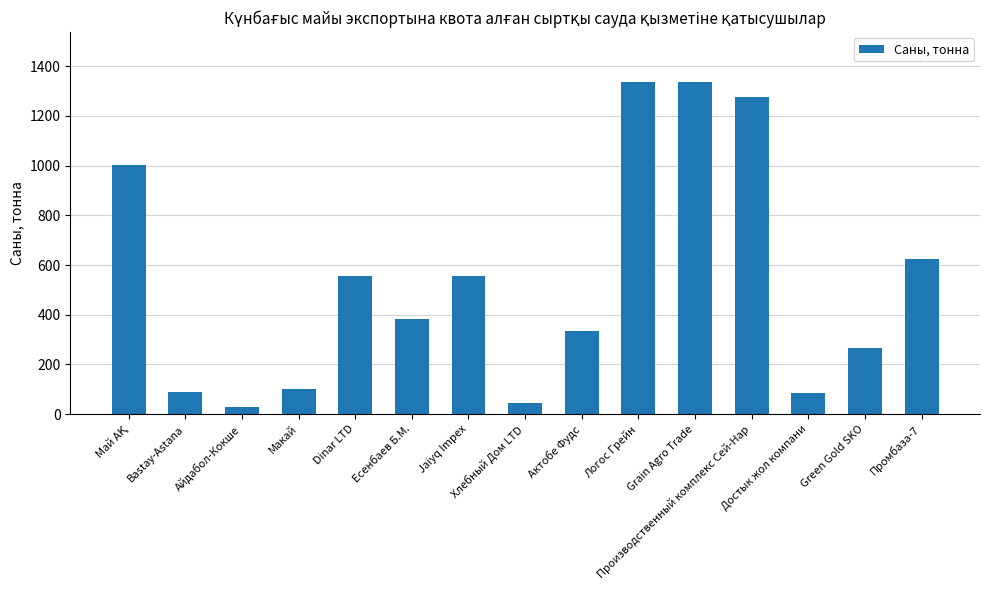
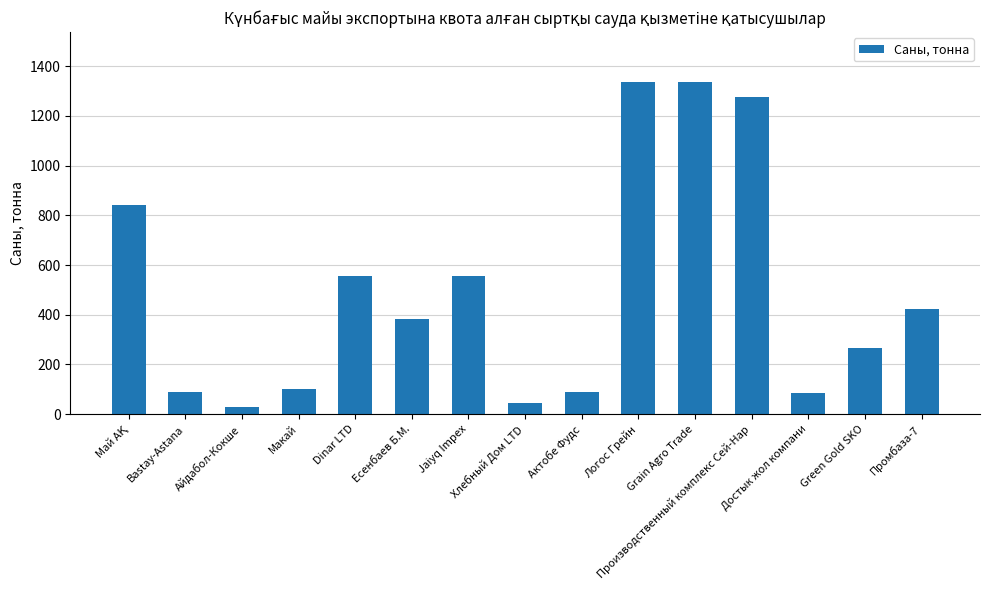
Май АҚ: 1000 -> 840
Актобе Фудс: 330 -> 90
Промбаза-7: 620 -> 420
